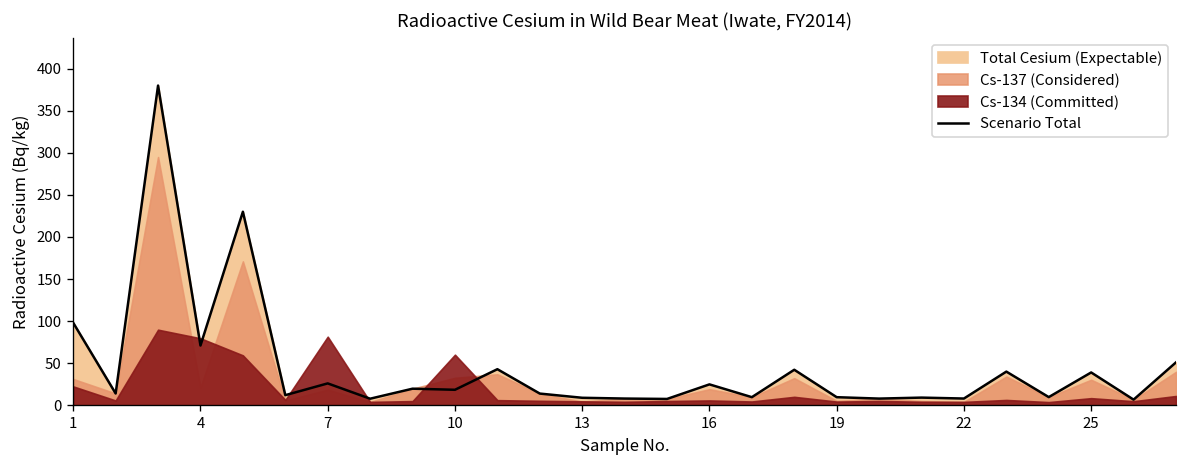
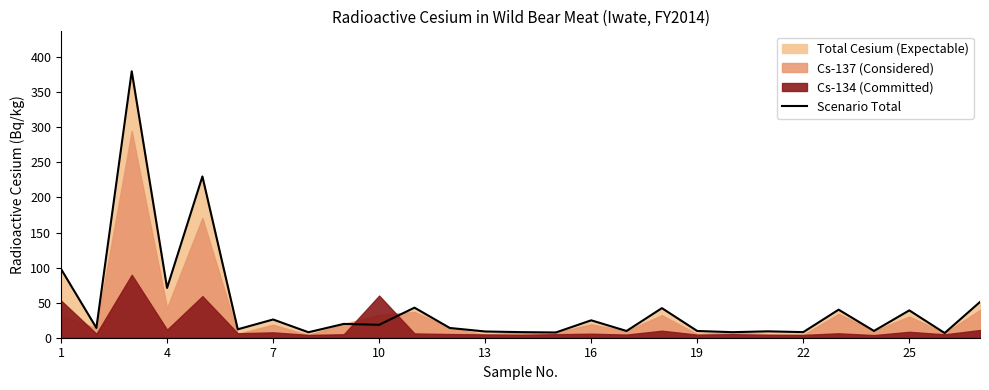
Cs-134 (Committed), 1: 20 -> 50
Cs-137 (Considered), 4: 20 -> 40
Cs-134 (Committed), 4: 80 -> 10
Cs-134 (Committed), 7: 80 -> 10
